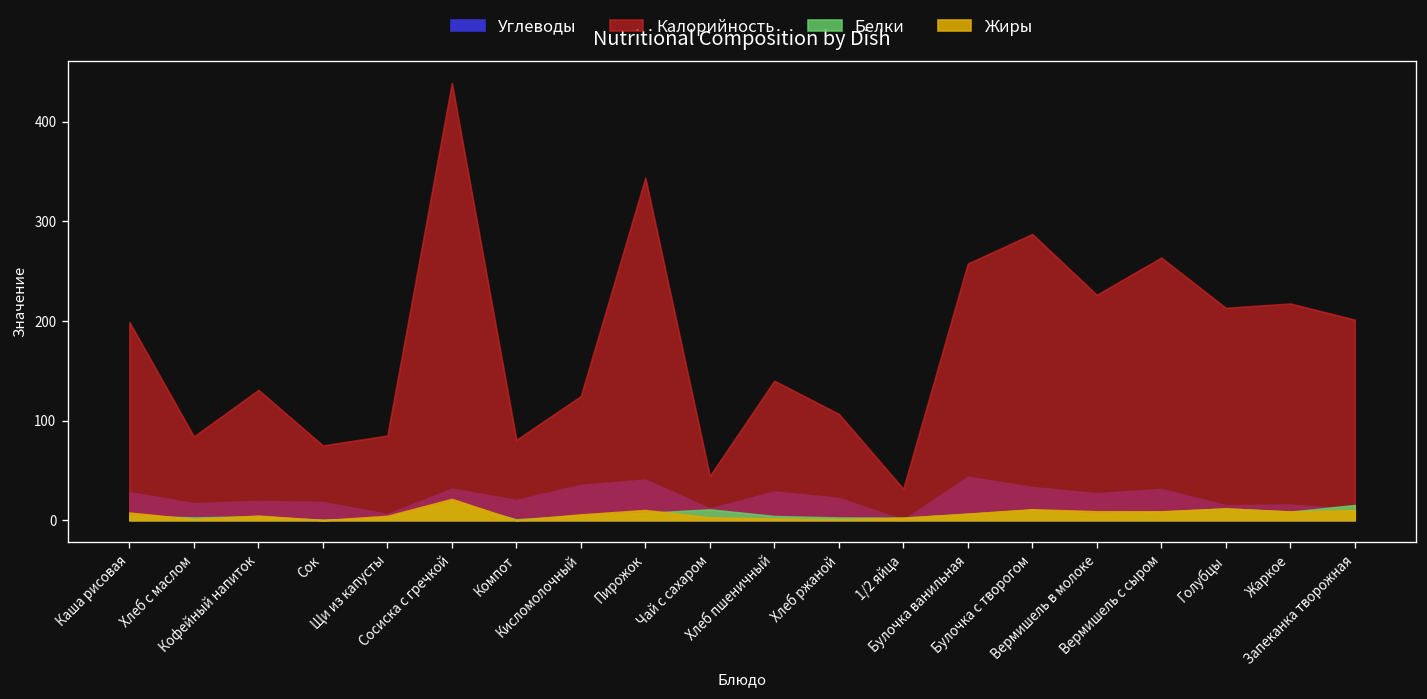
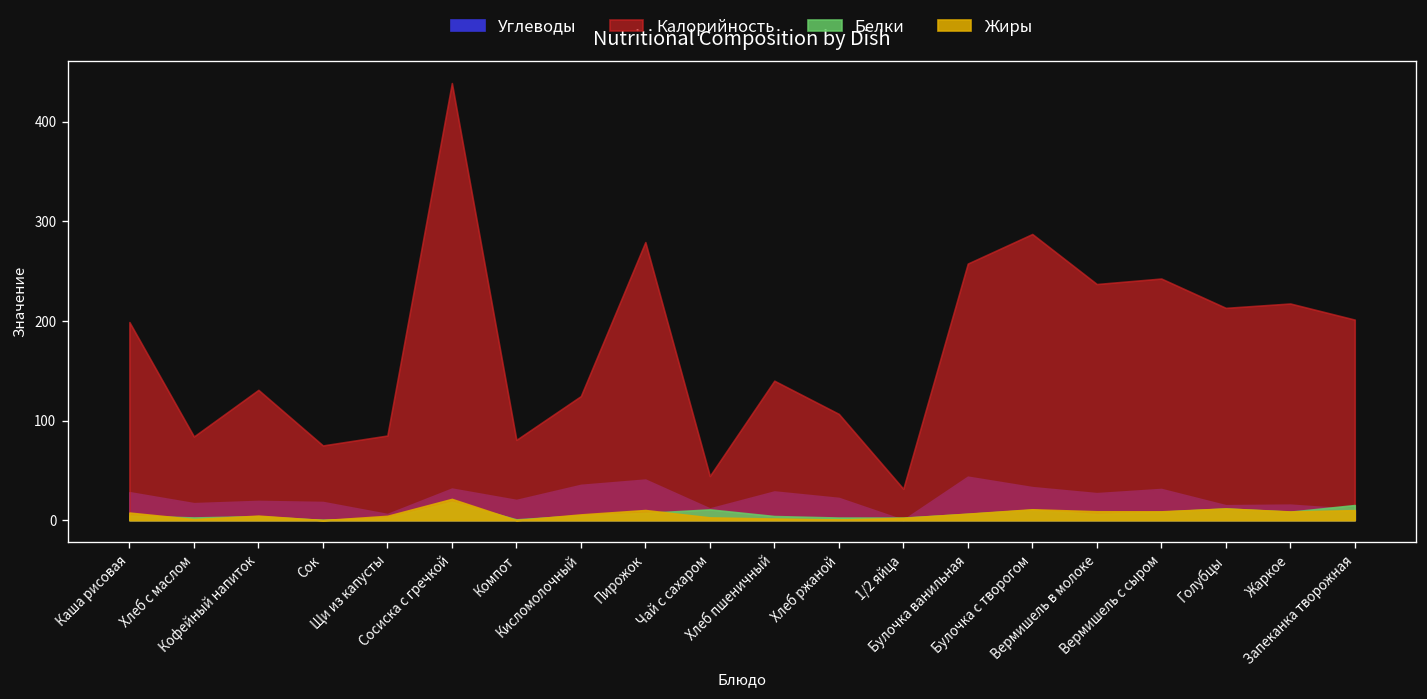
Калорийность, Пирожок: 340 -> 280
Калорийность, Вермишель в молоке: 230 -> 240
Калорийность, Вермишель с сыром: 260 -> 240
